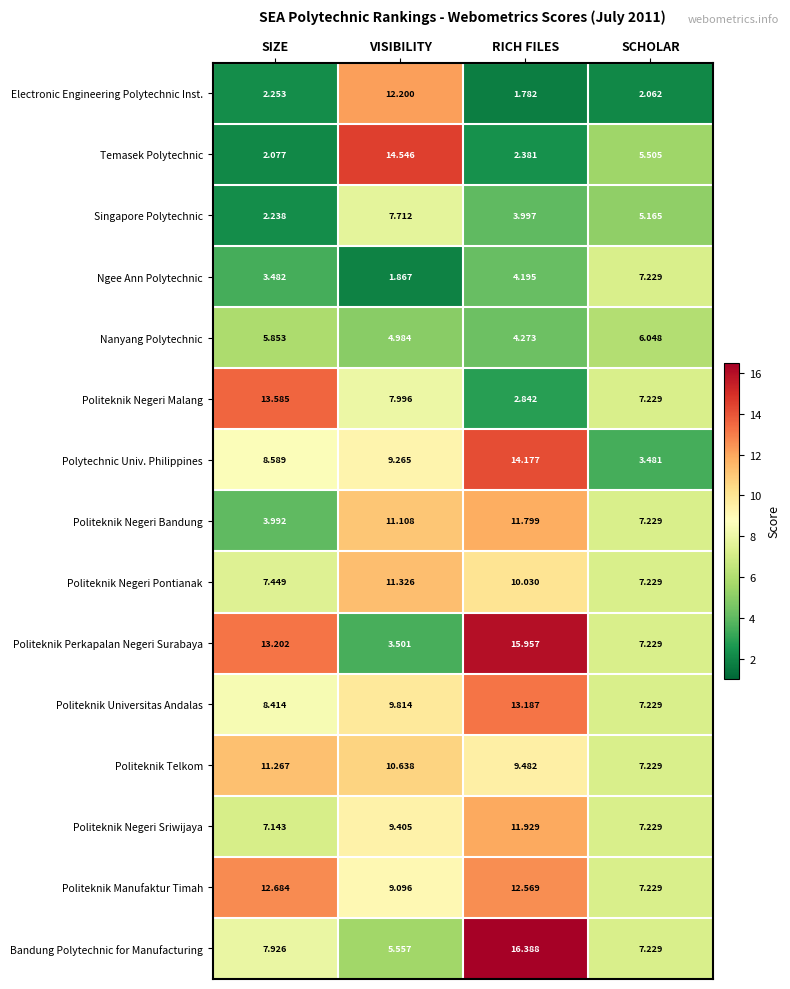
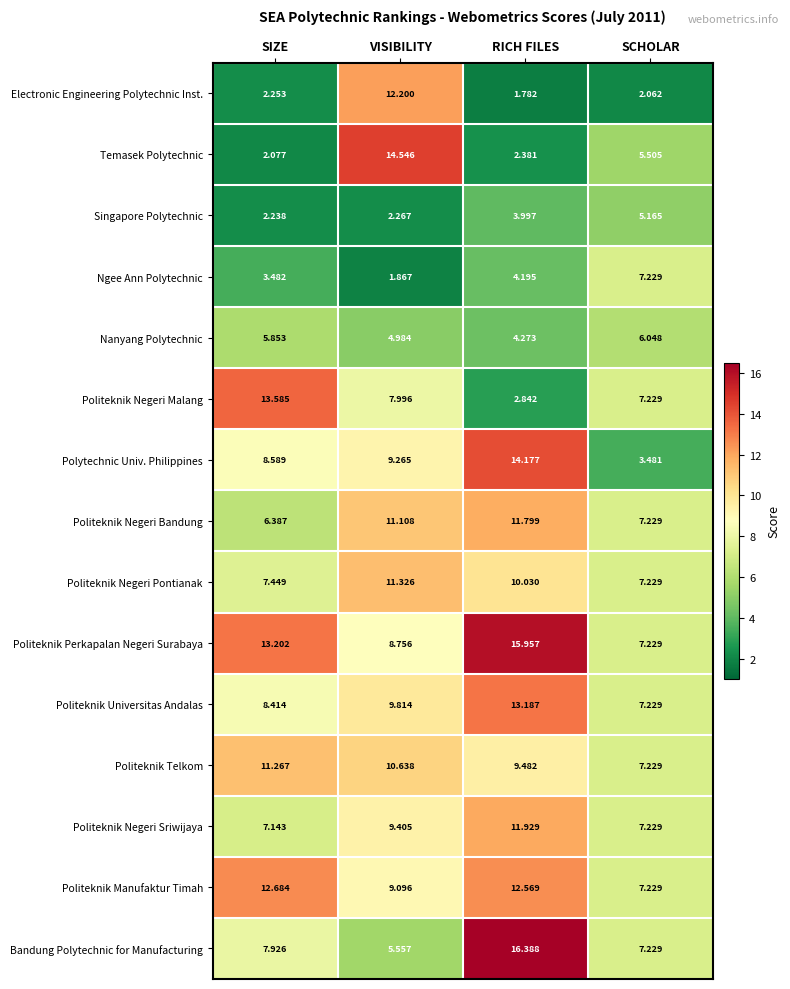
Singapore Polytechnic, VISIBILITY: 7.712 -> 2.267
Politeknik Negeri Bandung, SIZE: 3.992 -> 6.387
Politeknik Perkapalan Negeri Surabaya, VISIBILITY: 3.501 -> 8.756
